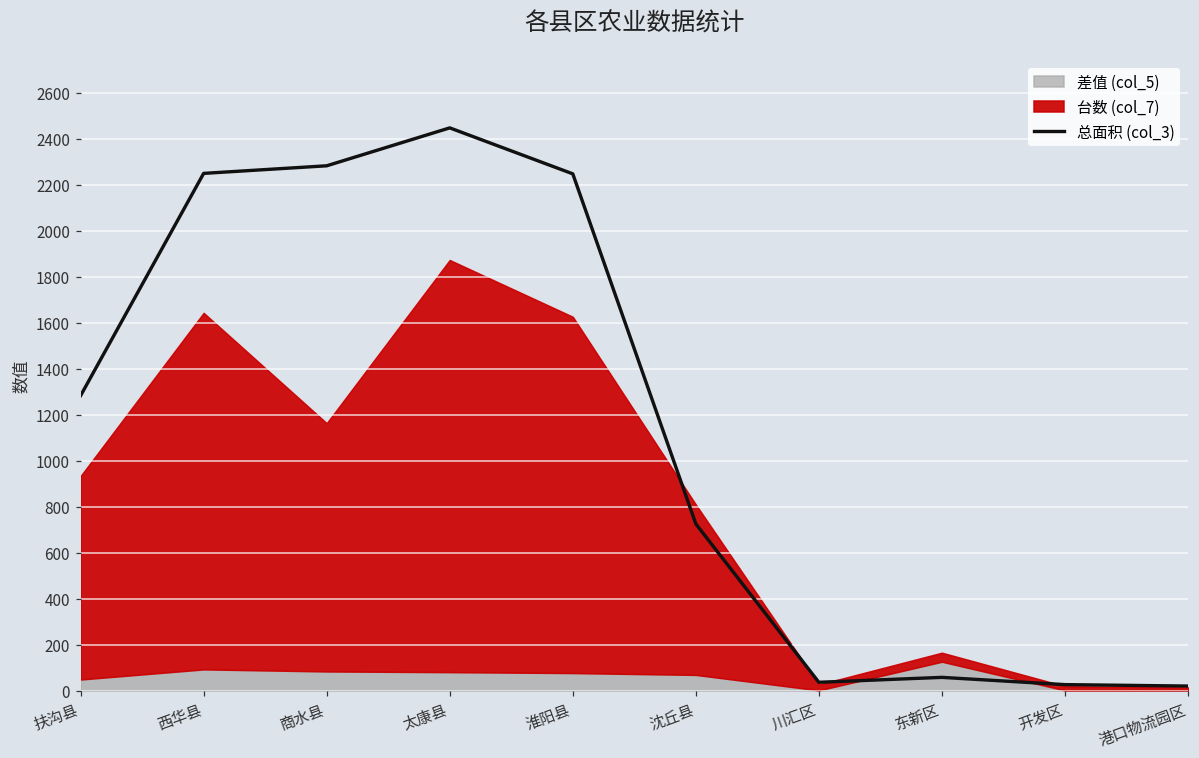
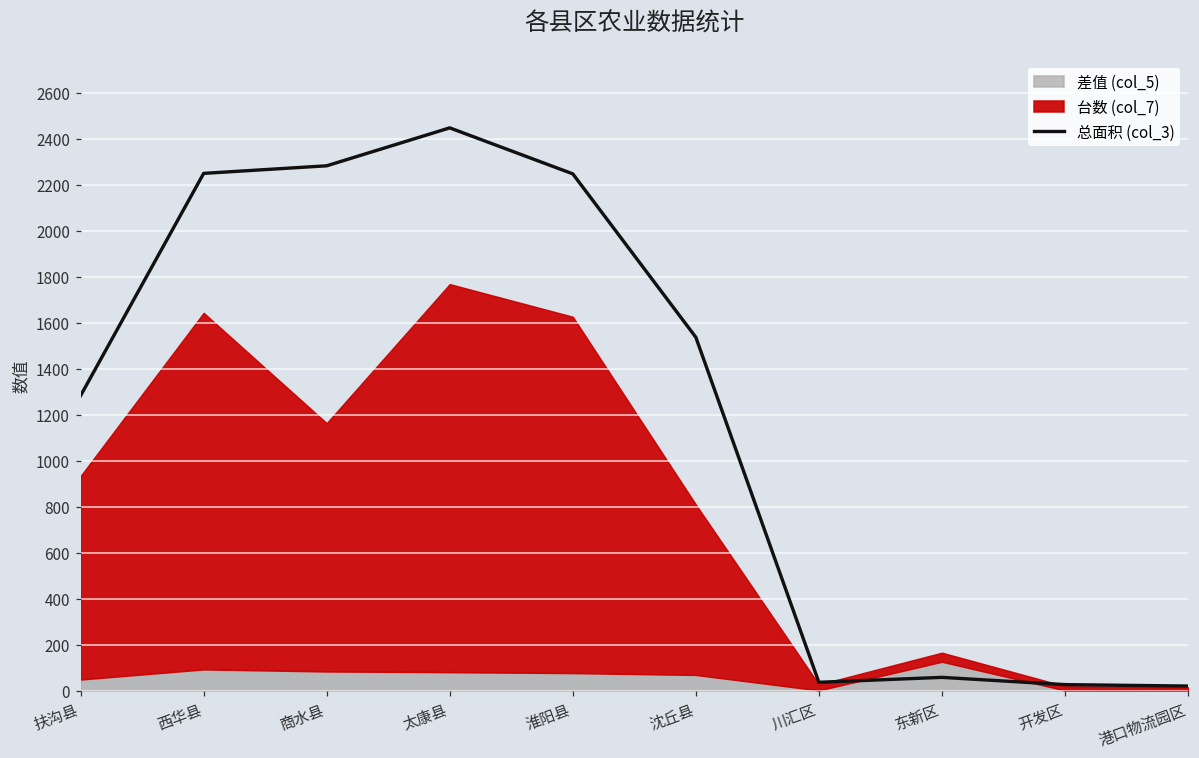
台数 (col_7), 太康县: 1790 -> 1690
总面积 (col_3), 沈丘县: 730 -> 1540
